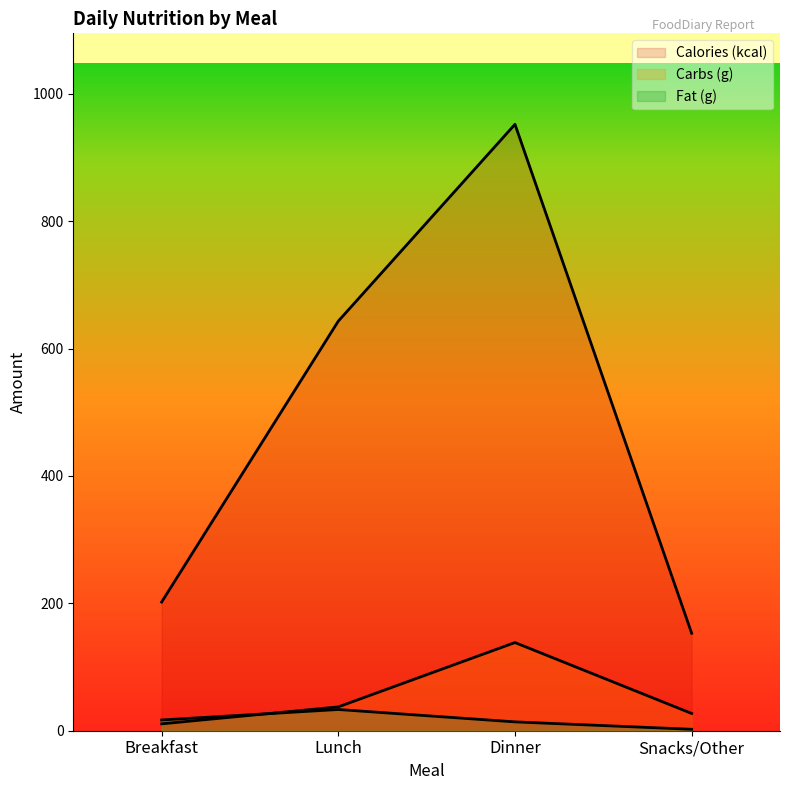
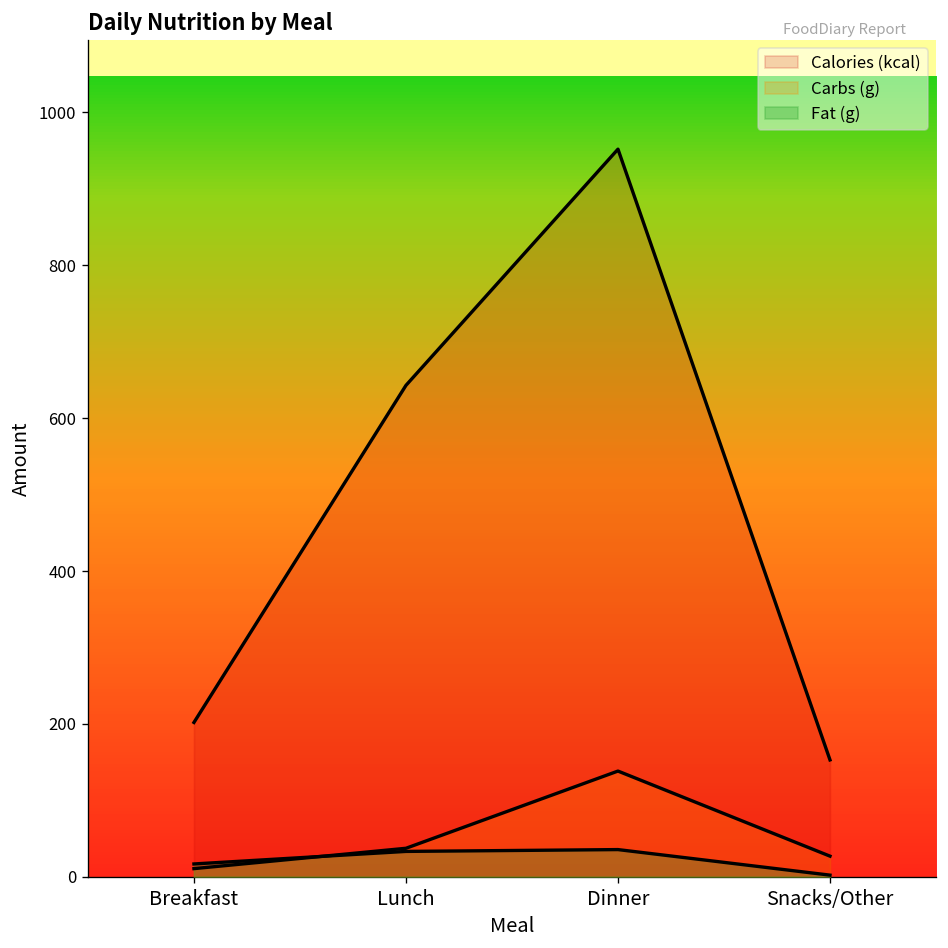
Fat (g), Dinner: 10 -> 40
